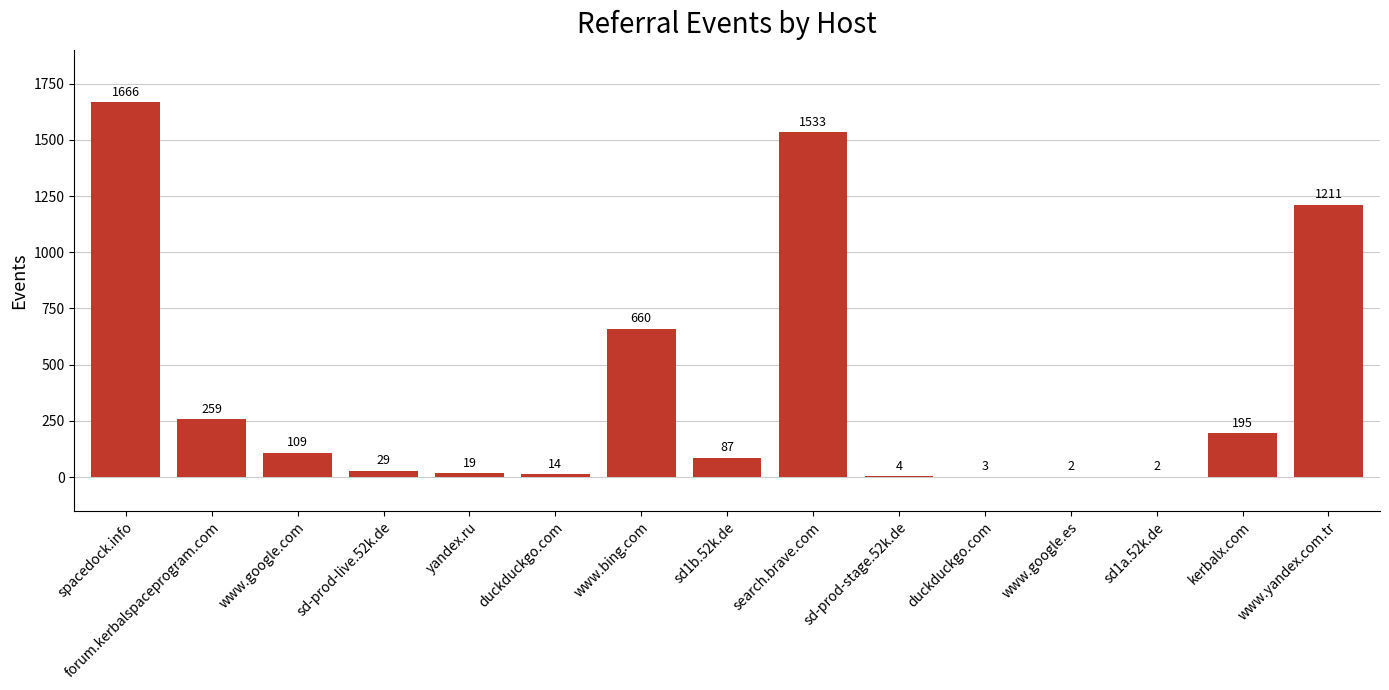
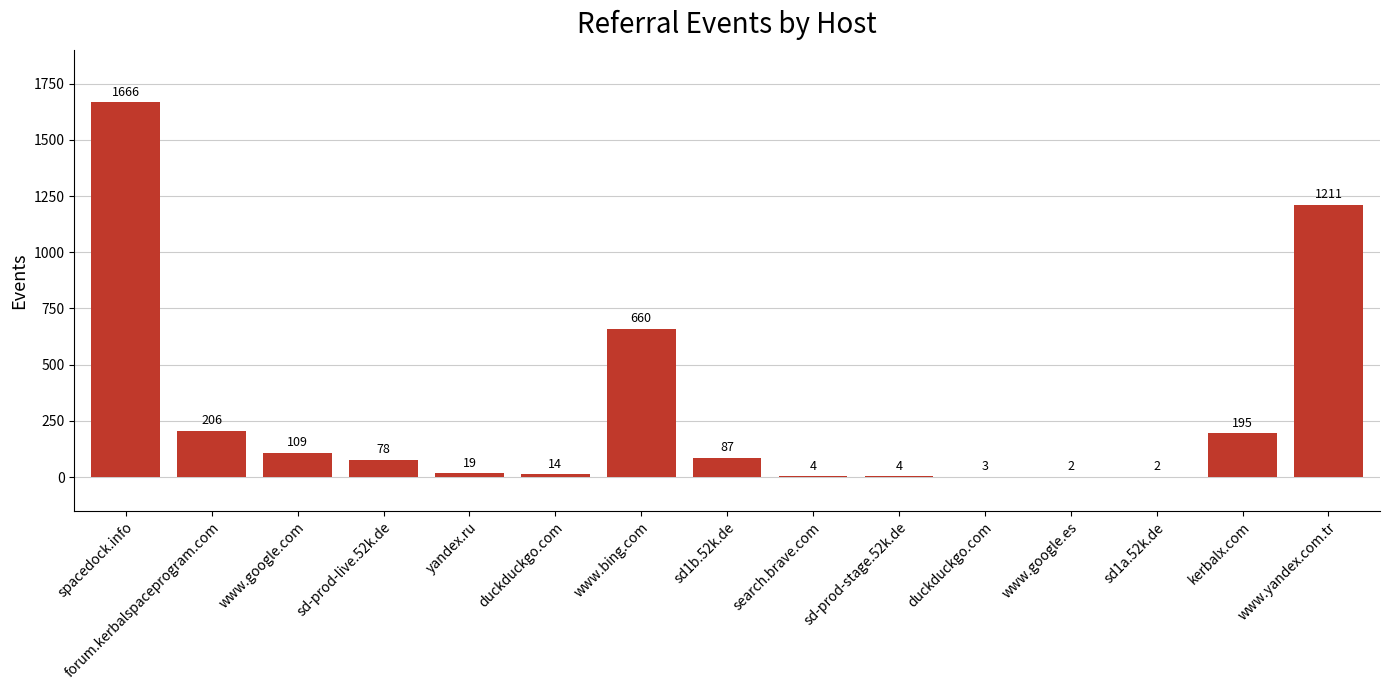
forum.kerbalspaceprogram.com: 259 -> 206
sd-prod-live.52k.de: 29 -> 78
search.brave.com: 1533 -> 4
